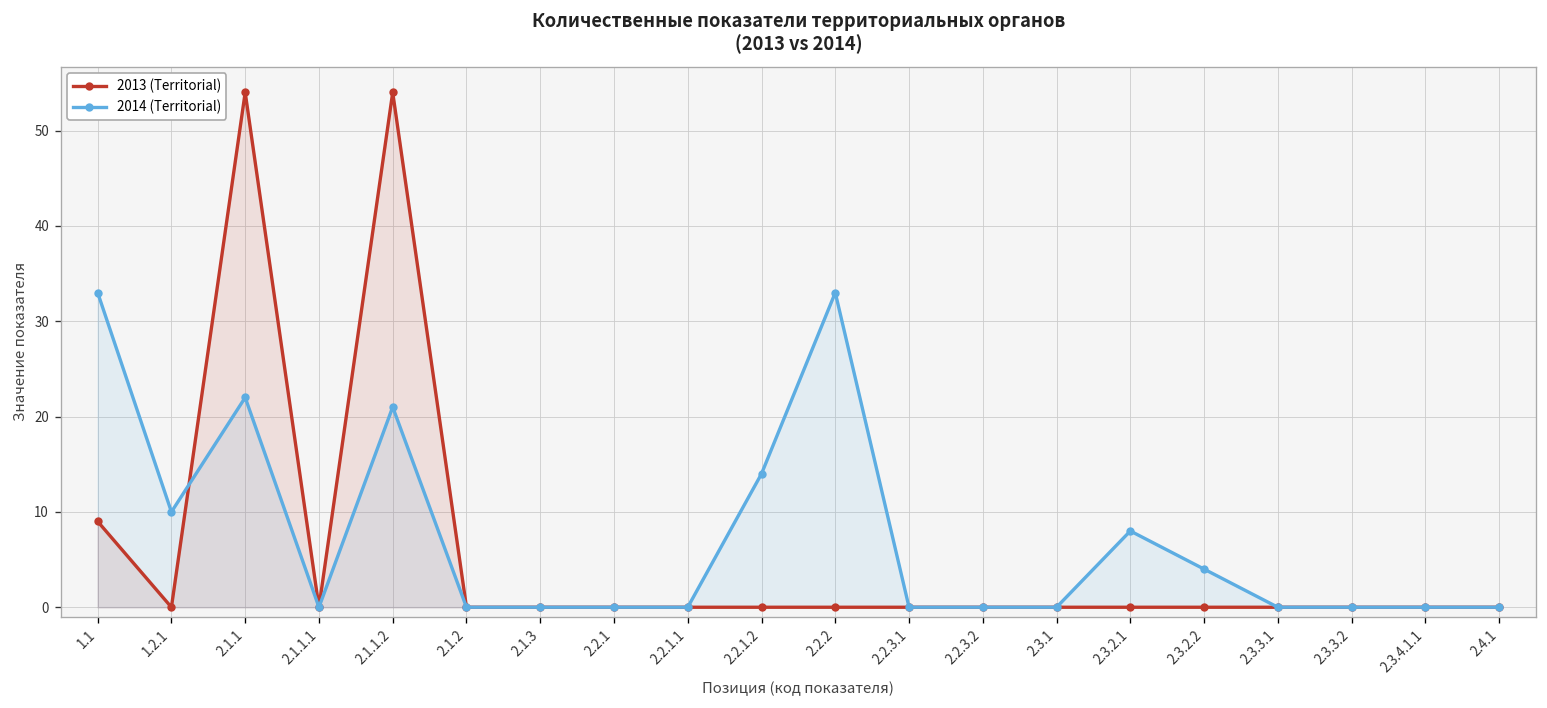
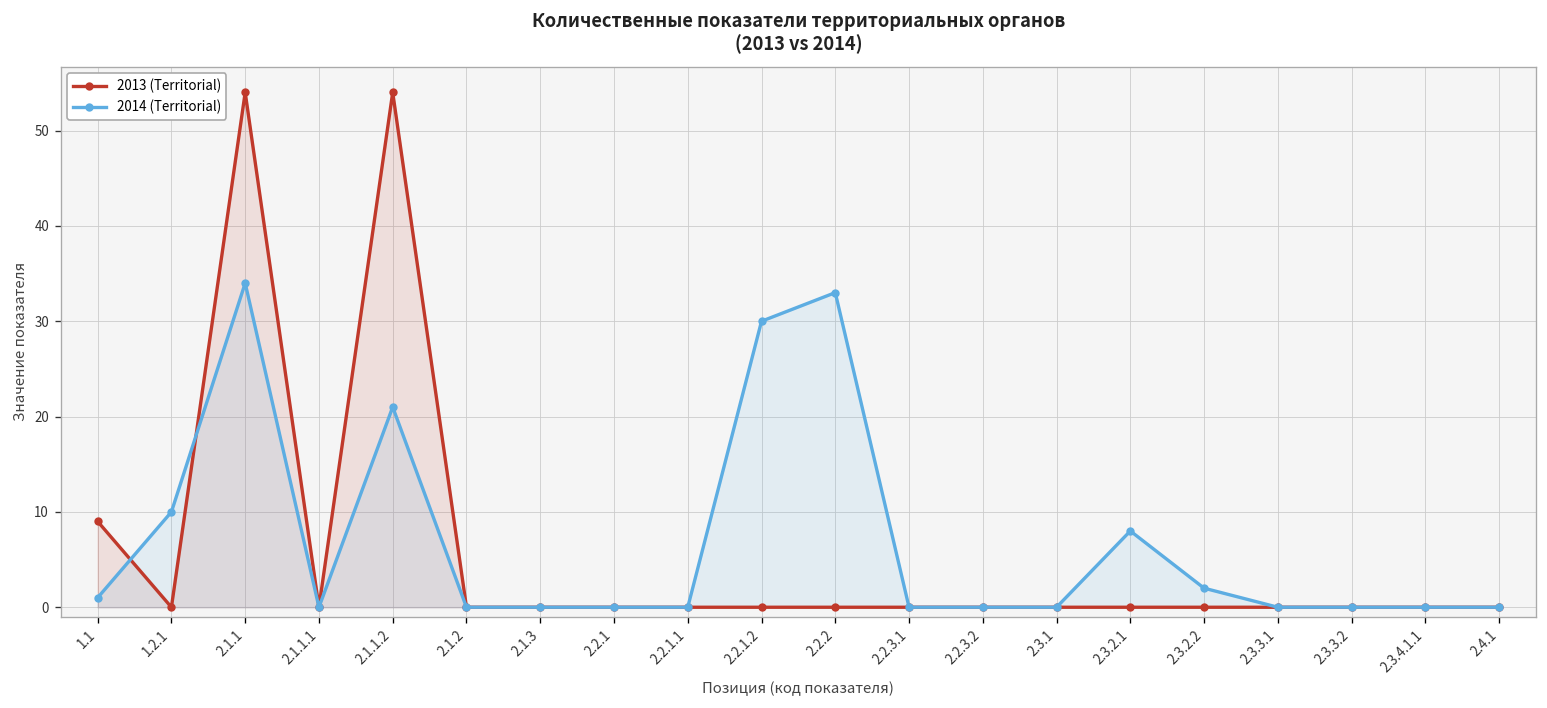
2014 (Territorial), 1.1: 33 -> 1
2014 (Territorial), 2.1.1: 22 -> 34
2014 (Territorial), 2.2.1.2: 14 -> 30
2014 (Territorial), 2.3.2.2: 4 -> 2
